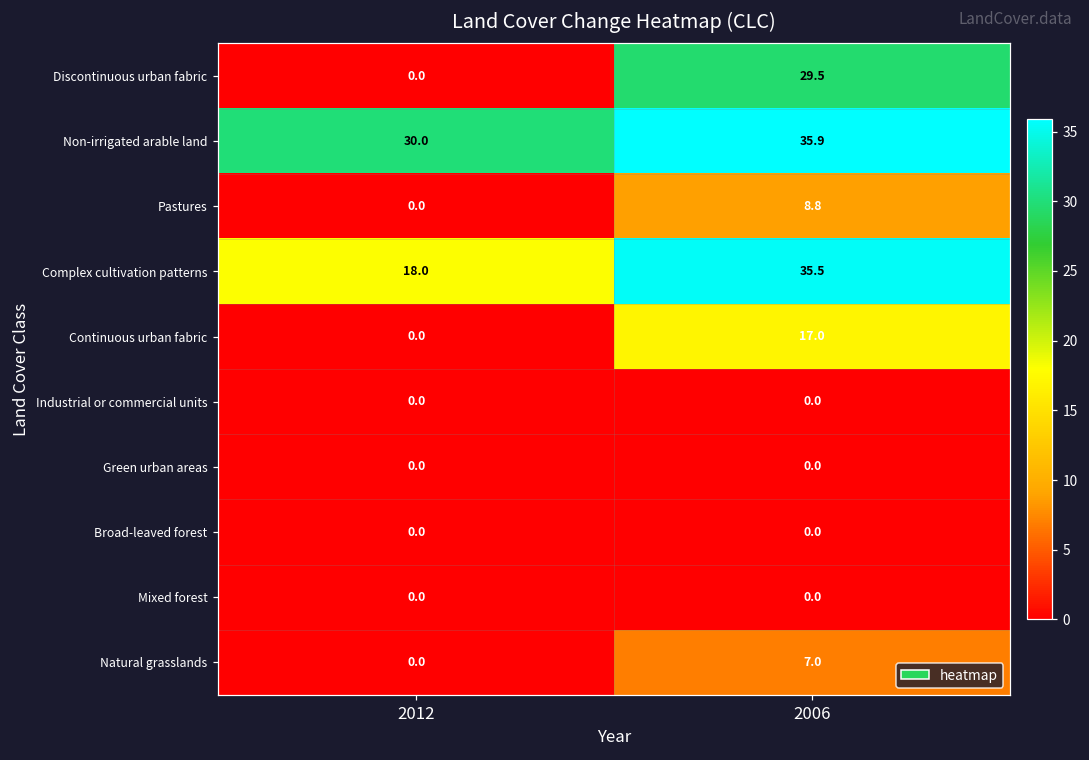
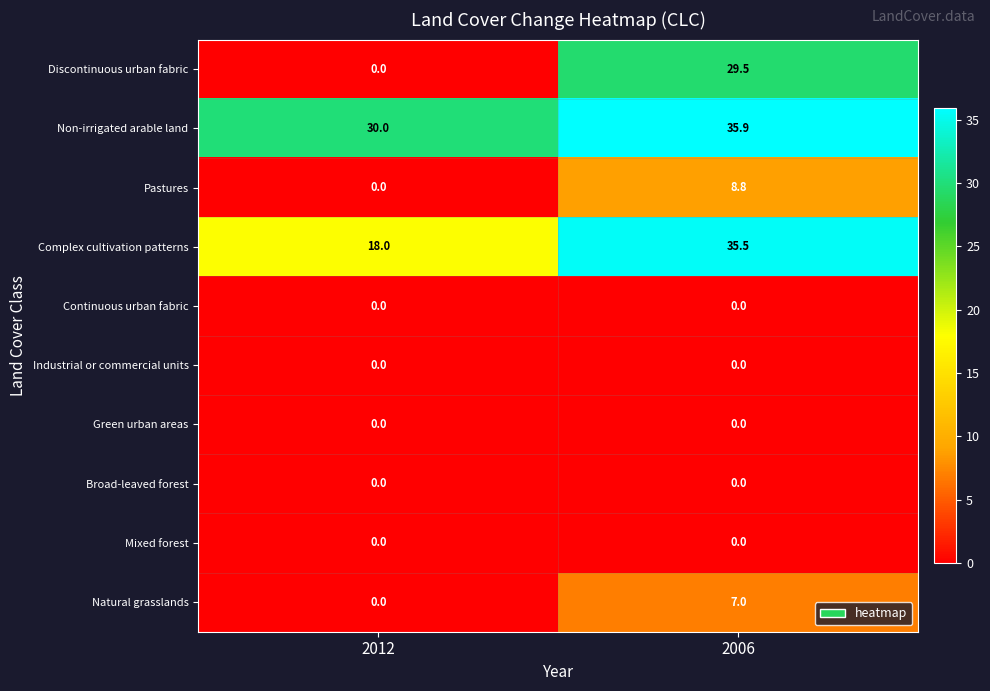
Continuous urban fabric, 2006: 17.0 -> 0.0
